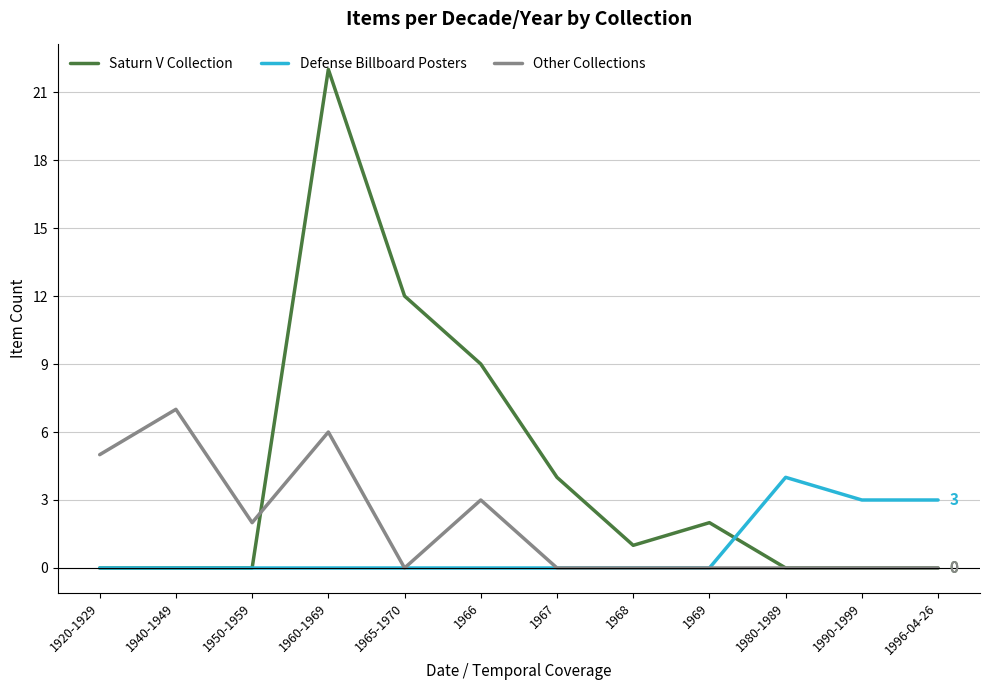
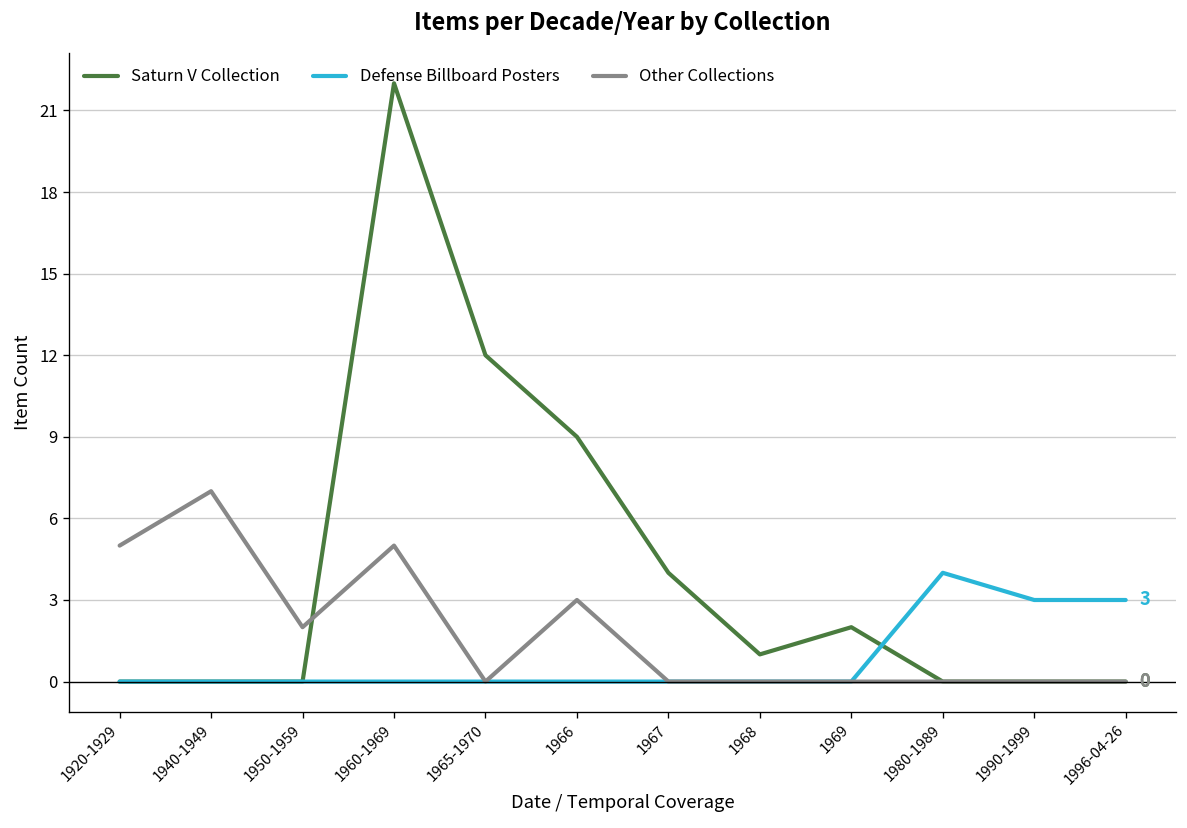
Other Collections, 1960-1969: 6 -> 5
